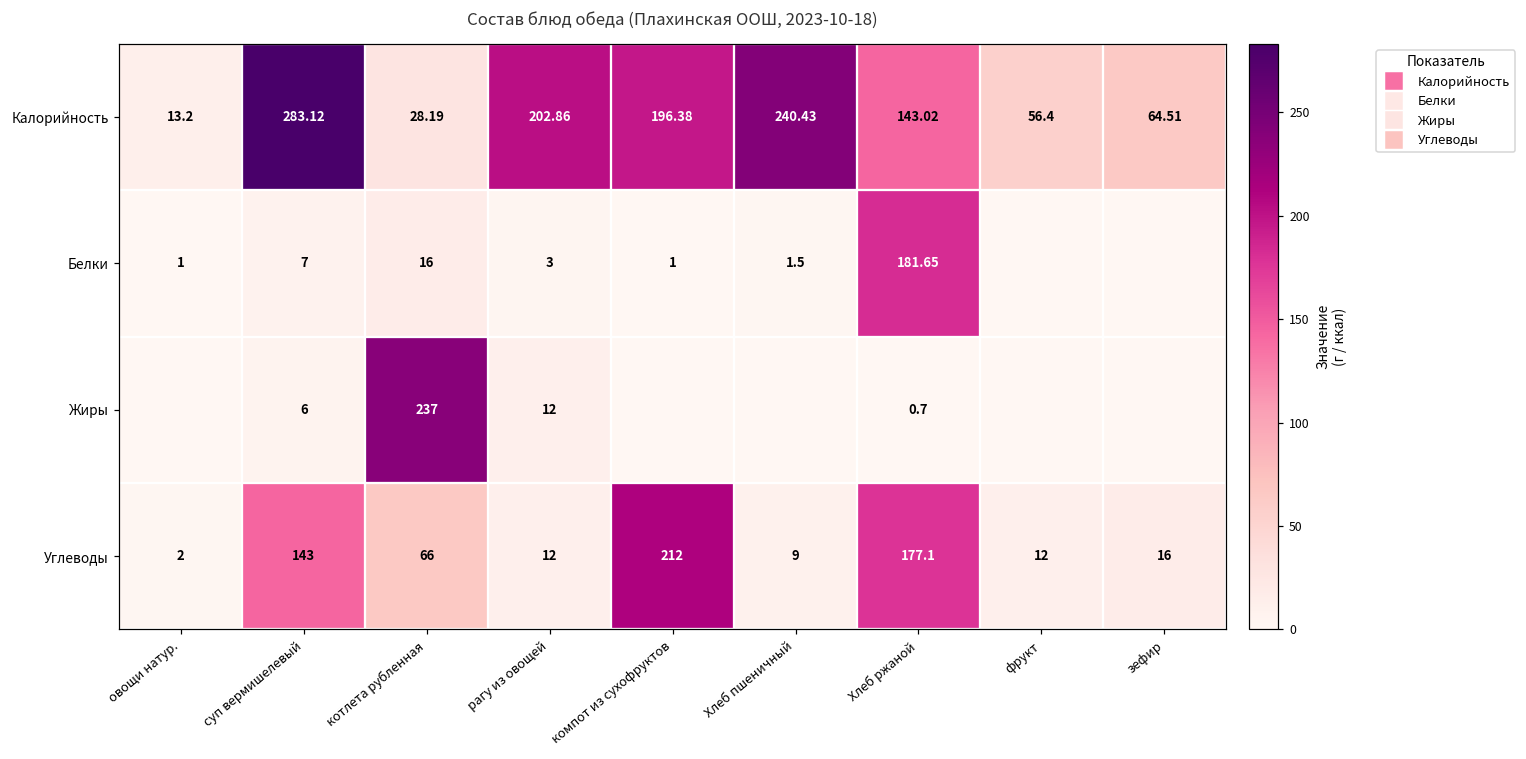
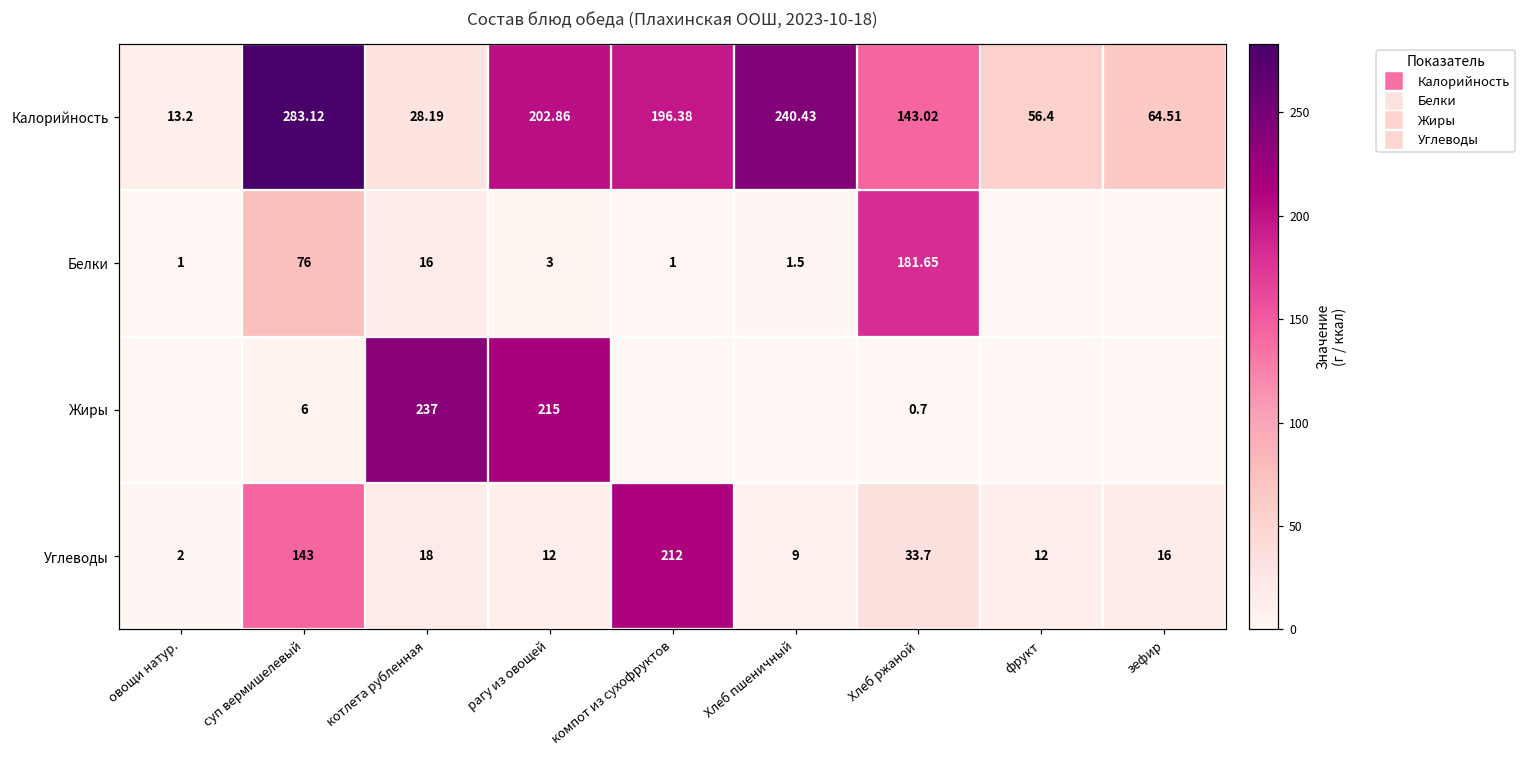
Белки, суп вермишелевый: 7 -> 76
Жиры, рагу из овощей: 12 -> 215
Углеводы, котлета рубленная: 66 -> 18
Углеводы, Хлеб ржаной: 177.1 -> 33.7
